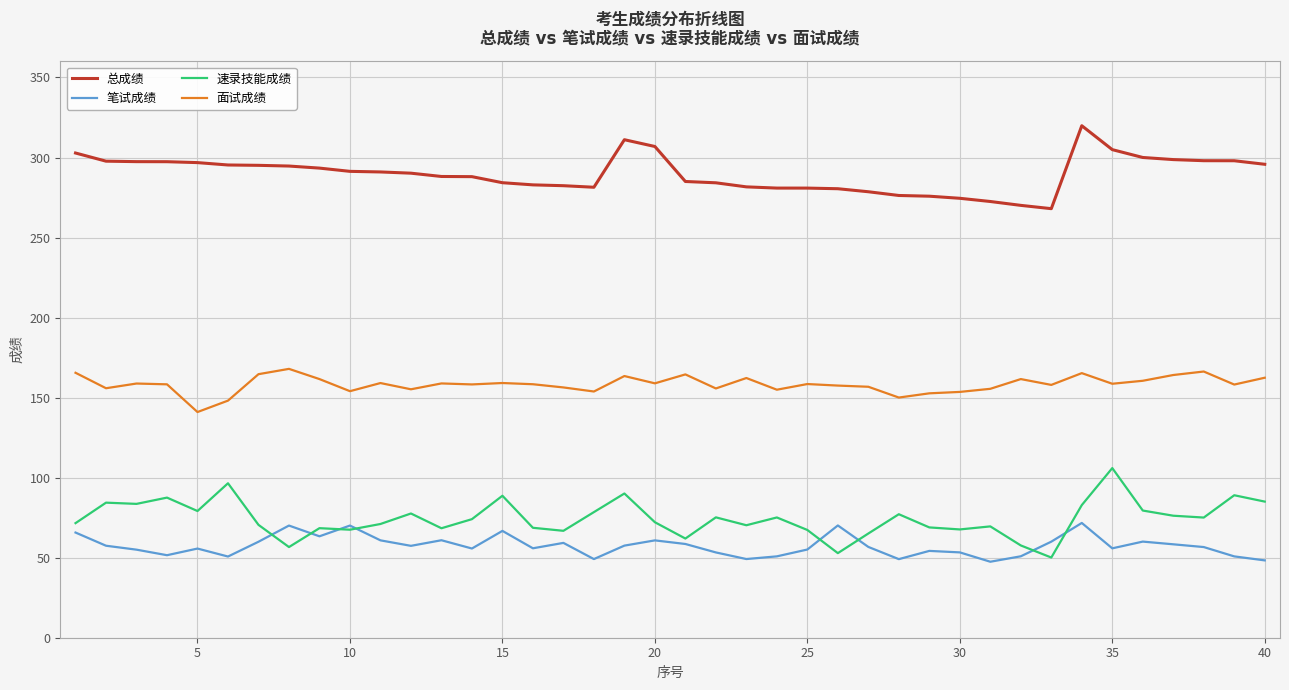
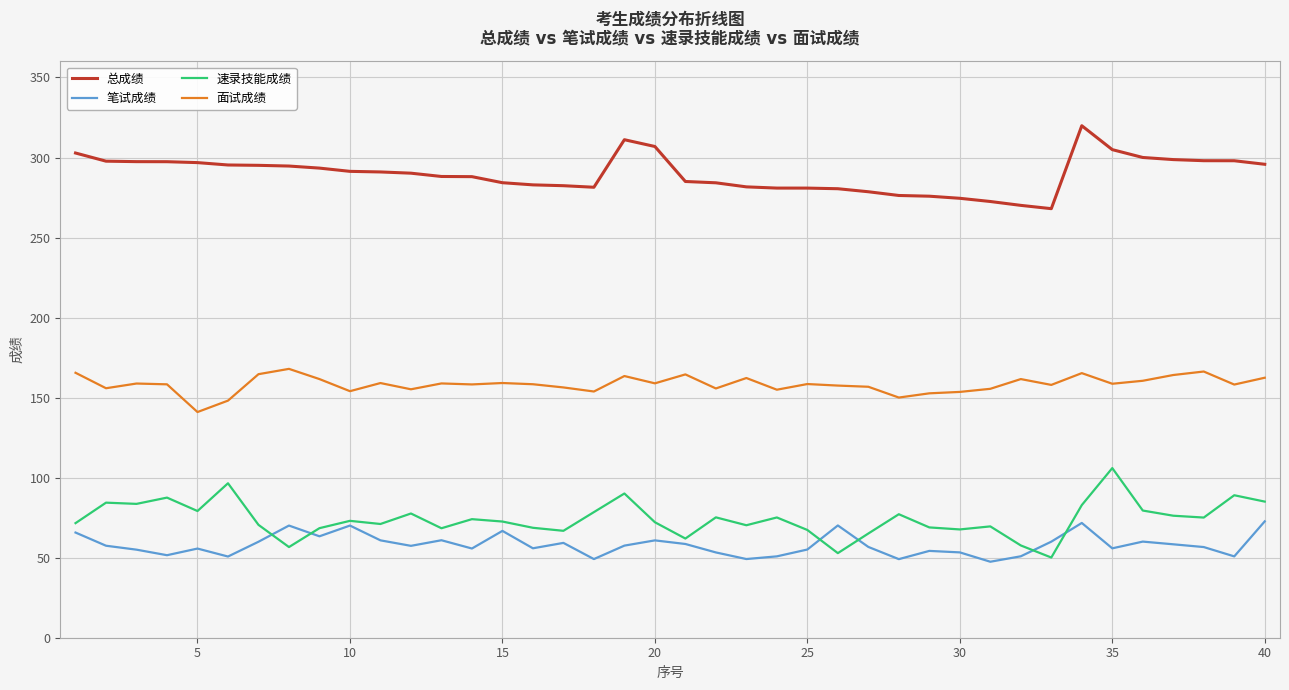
速录技能成绩, 10: 67 -> 73
速录技能成绩, 15: 89 -> 73
笔试成绩, 40: 48 -> 73
